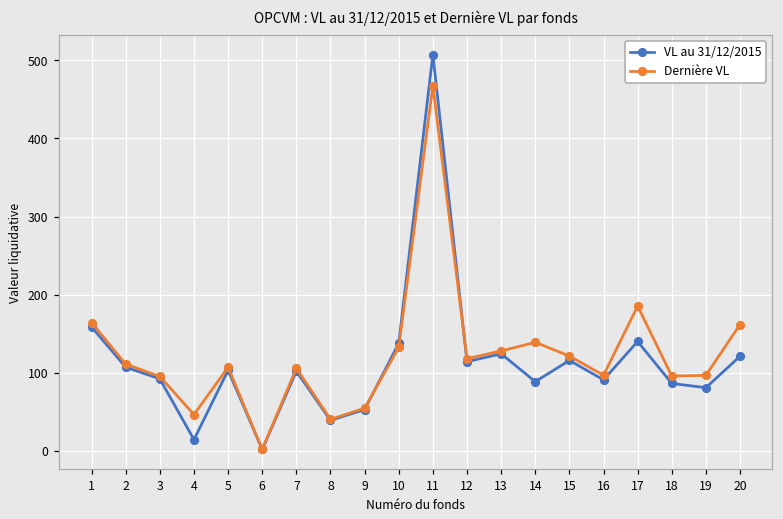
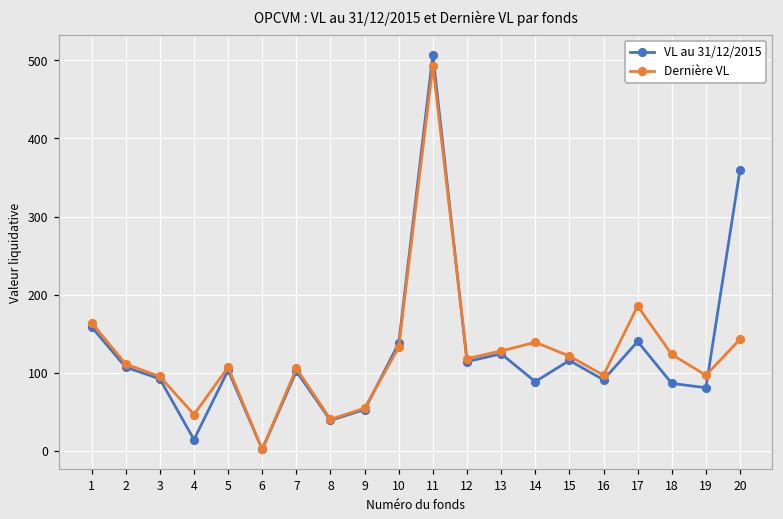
Dernière VL, 11: 470 -> 490
Dernière VL, 18: 100 -> 120
VL au 31/12/2015, 20: 120 -> 360
Dernière VL, 20: 160 -> 140
